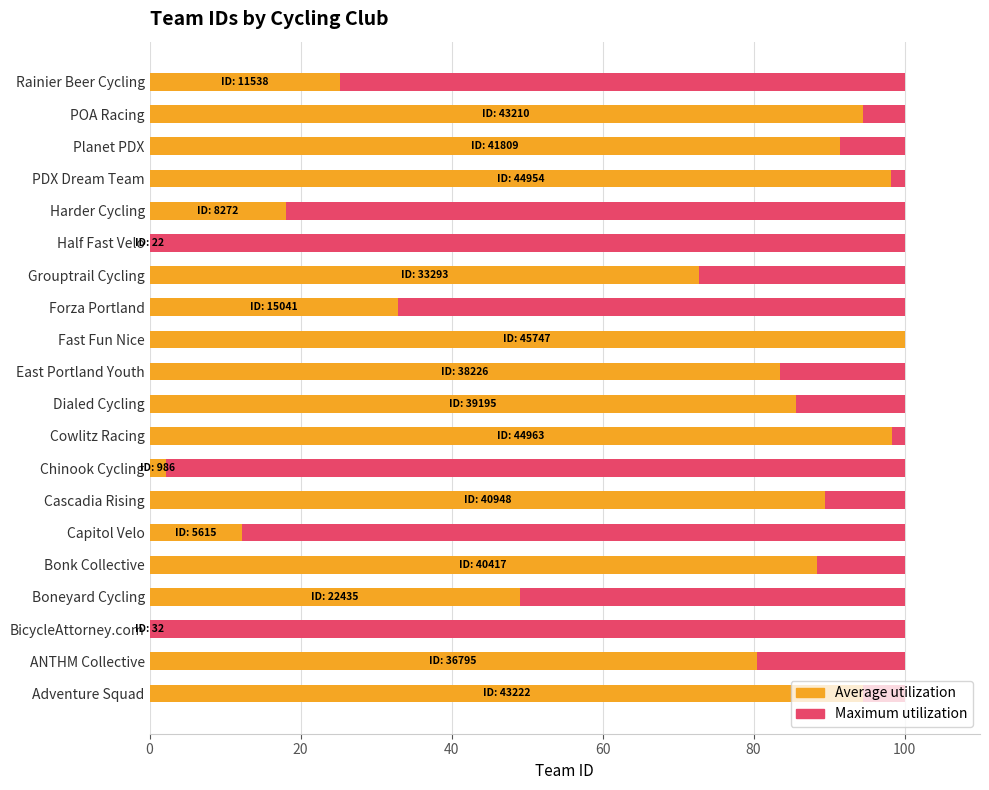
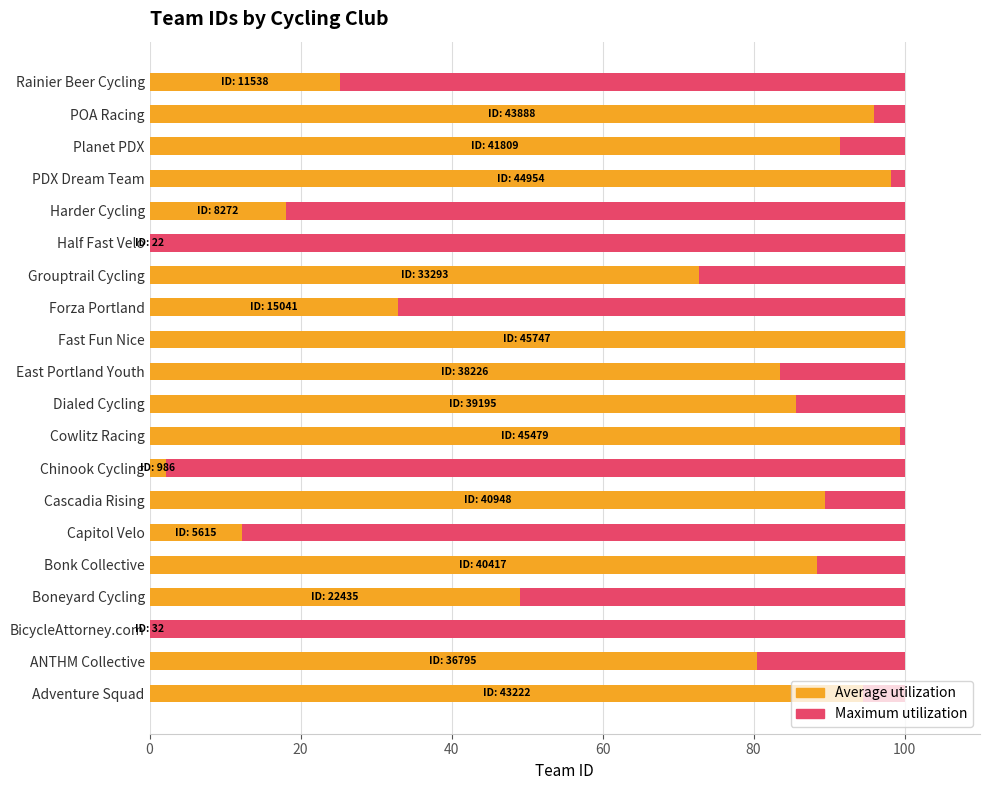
Average utilization, POA Racing: 43210 -> 43888
Average utilization, Cowlitz Racing: 44963 -> 45479
